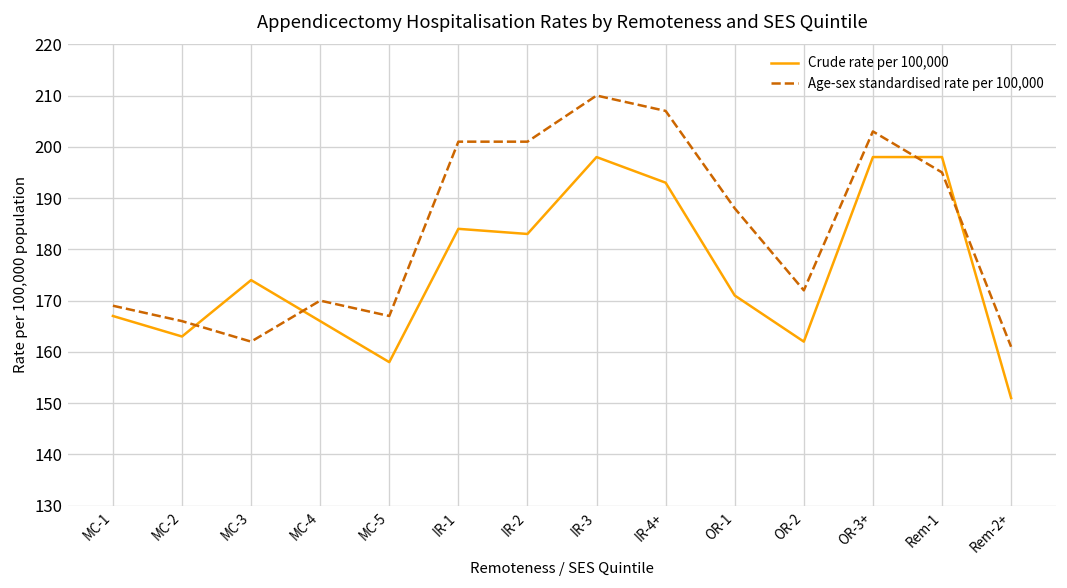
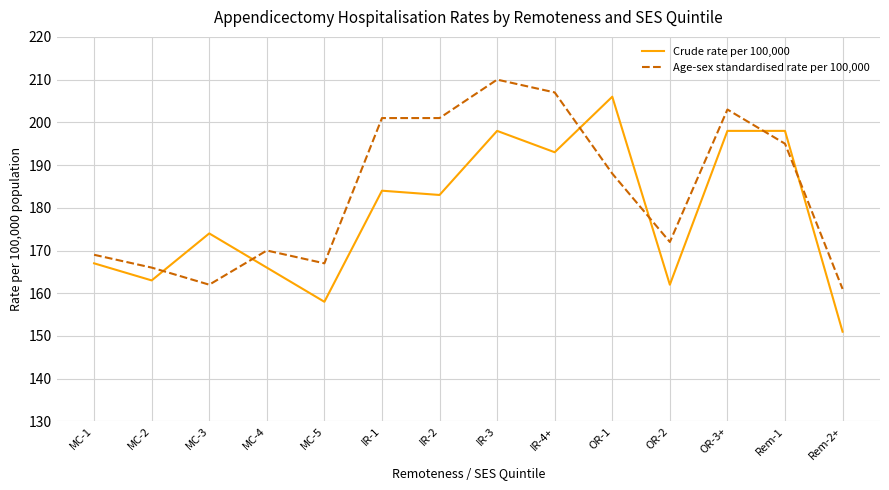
Crude rate per 100,000, OR-1: 171 -> 206
